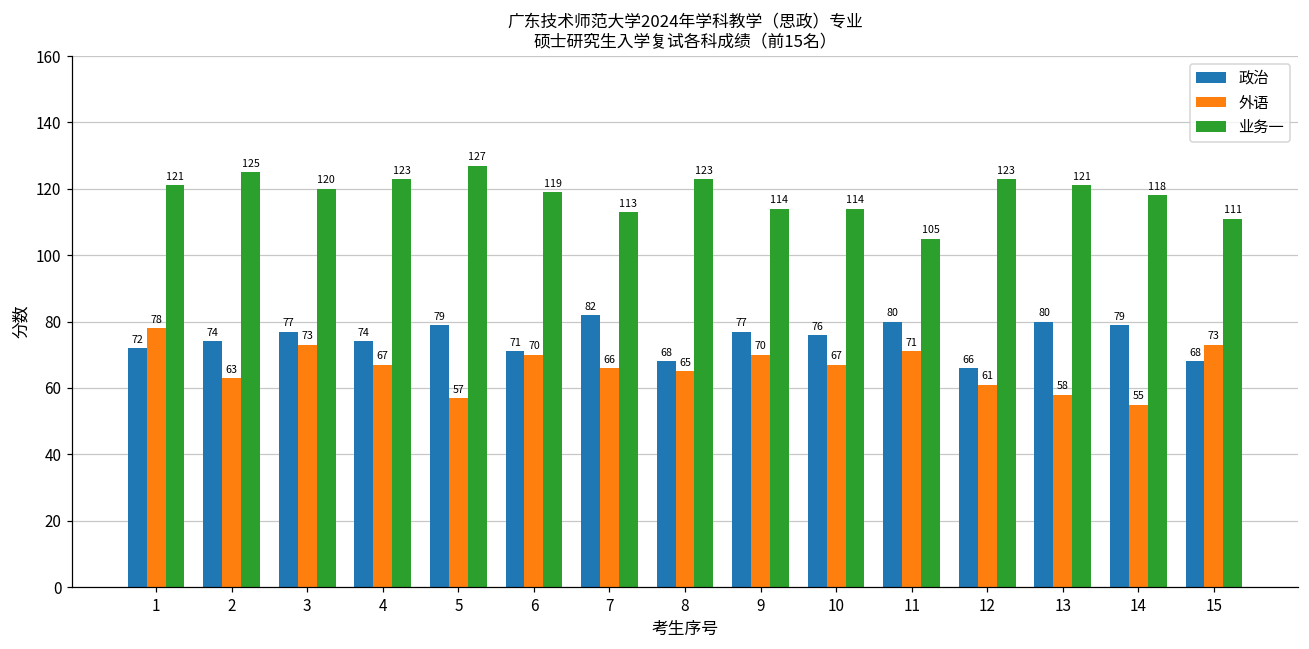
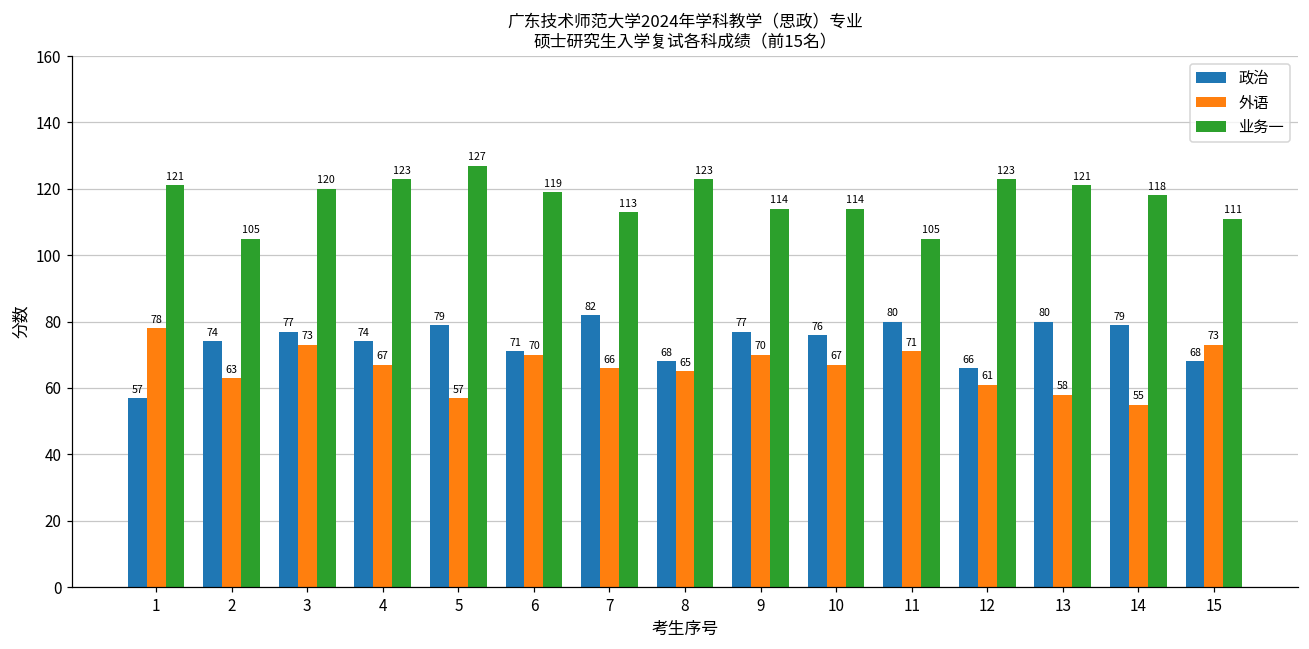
政治, 1: 72 -> 57
业务一, 2: 125 -> 105
